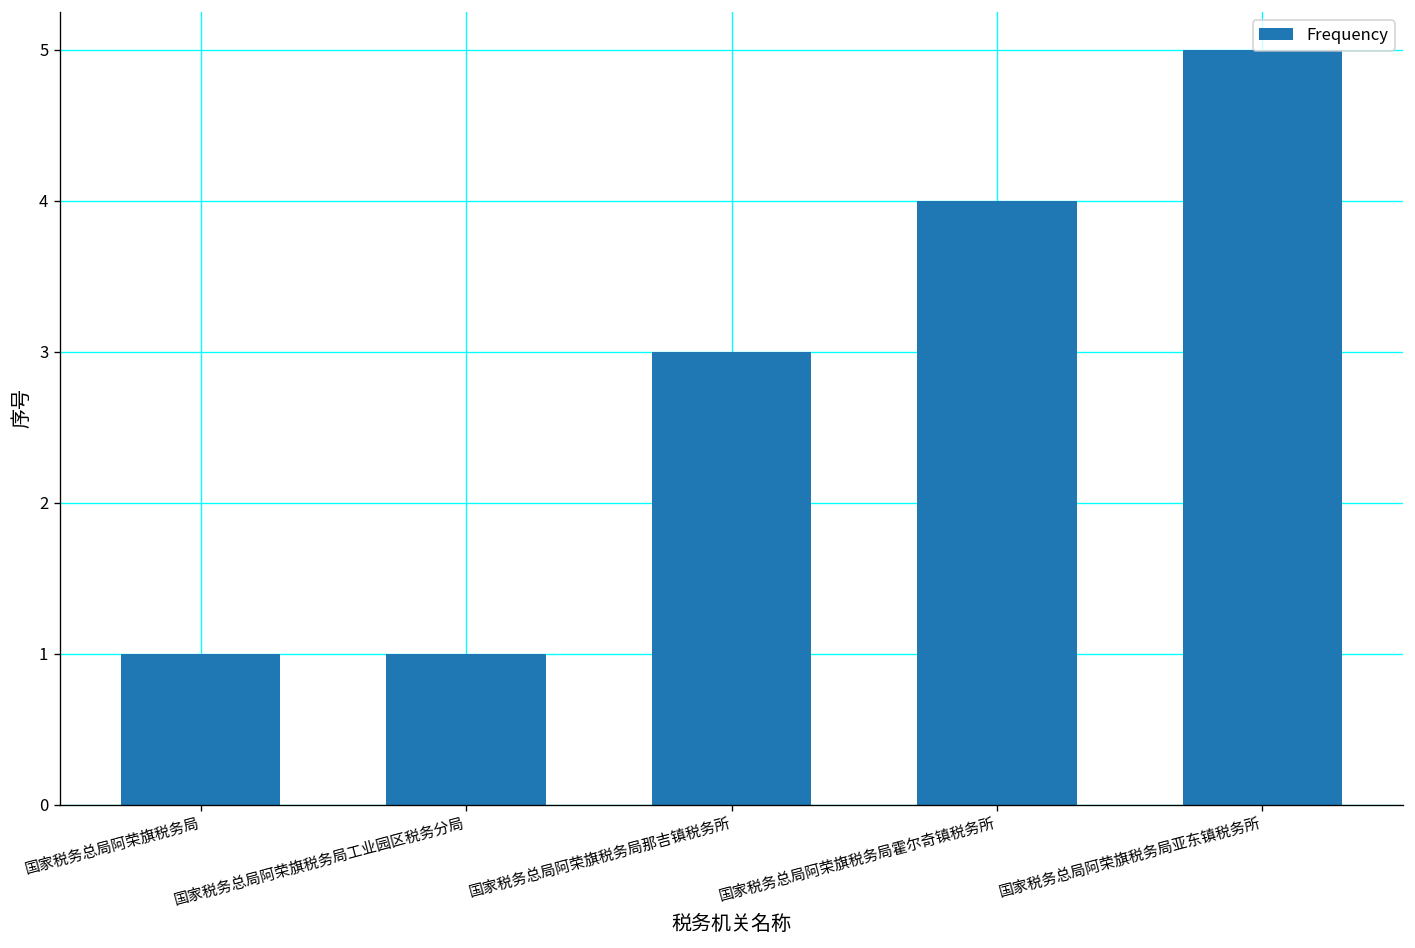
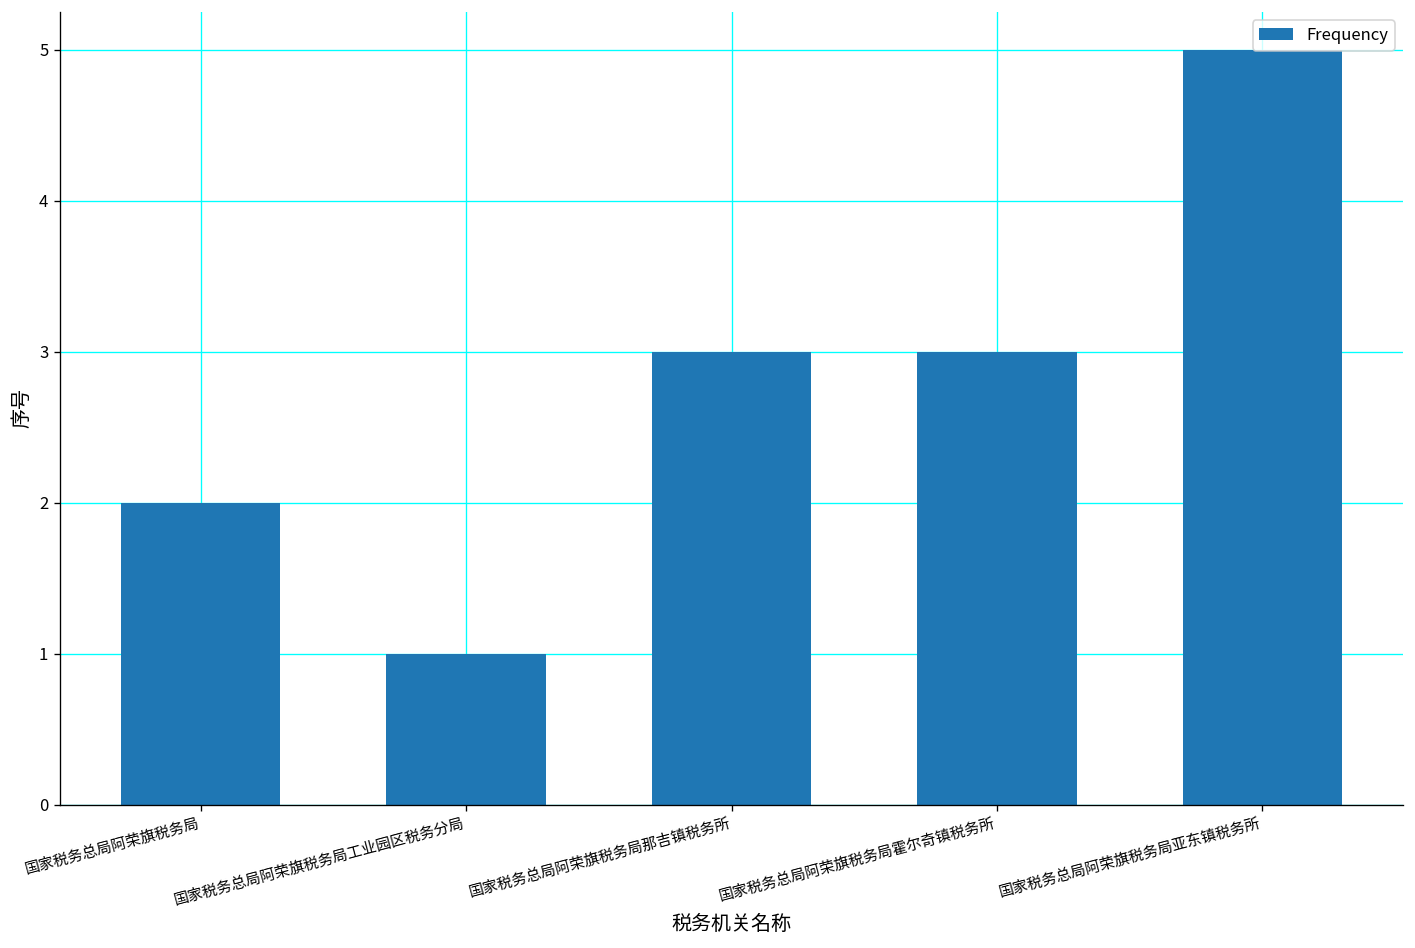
国家税务总局阿荣旗税务局: 1 -> 2
国家税务总局阿荣旗税务局霍尔奇镇税务所: 4 -> 3
